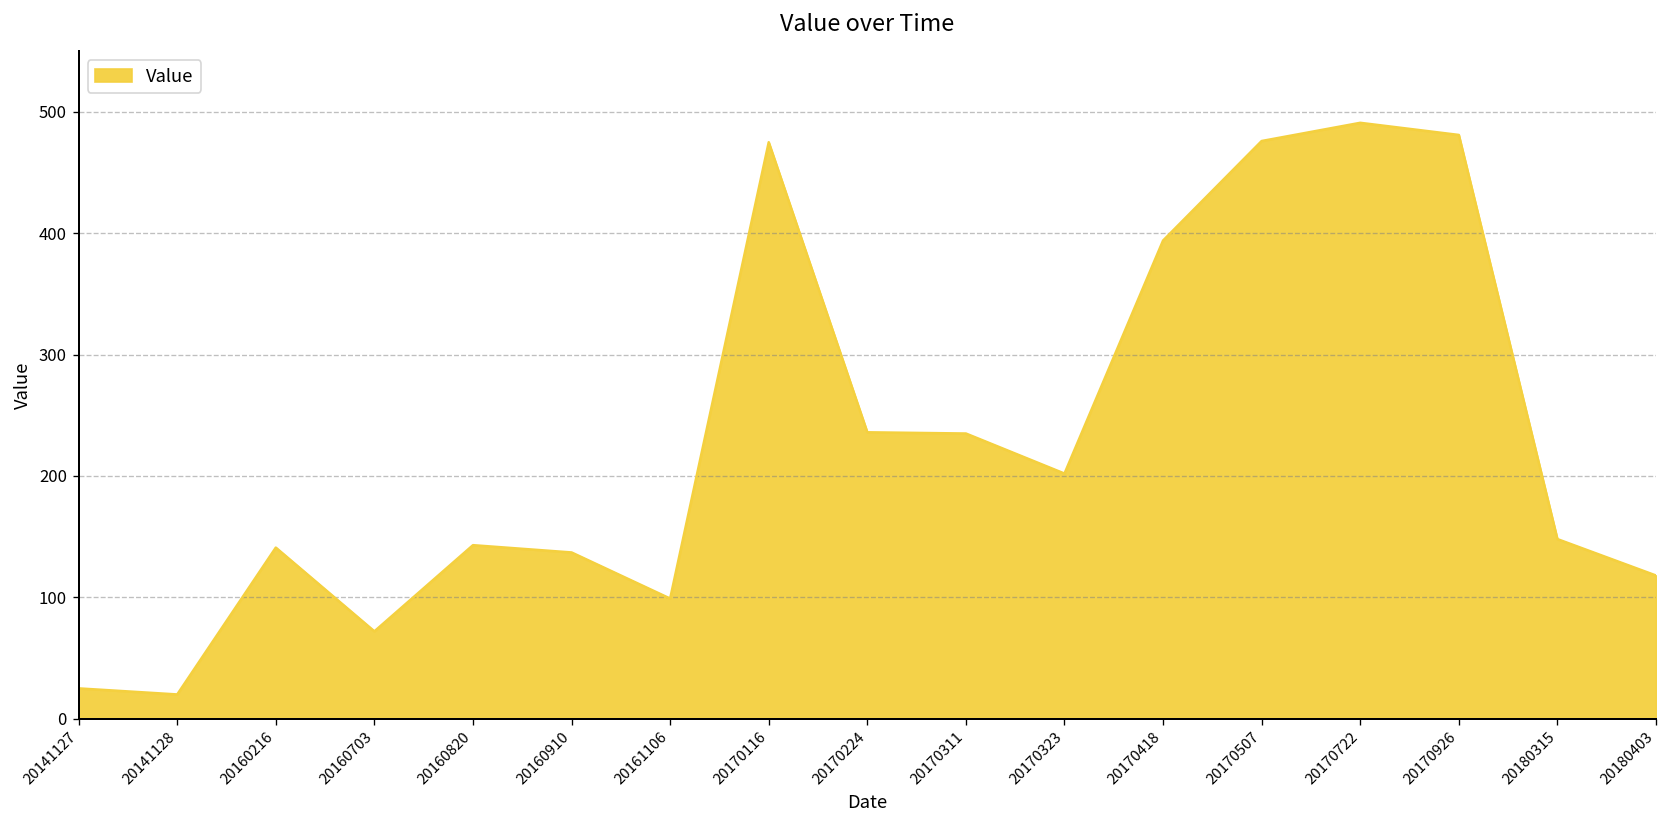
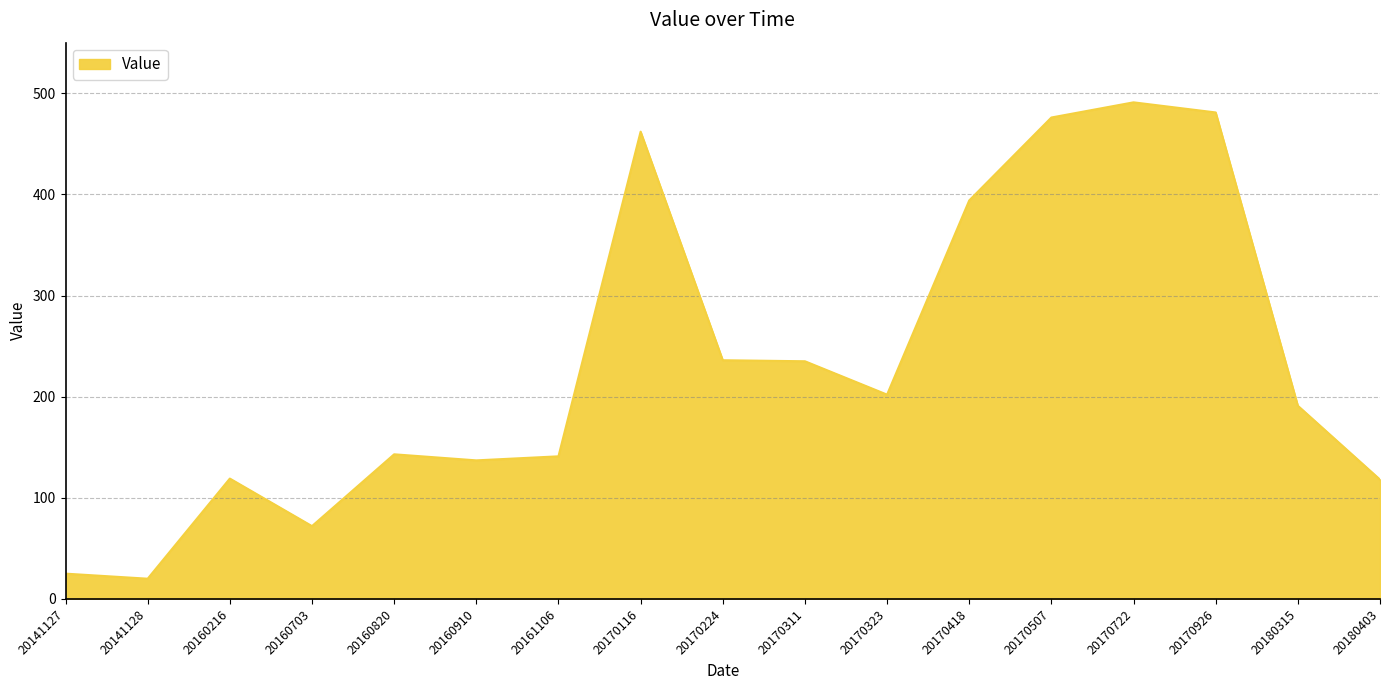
20160216: 141 -> 119
20161106: 99 -> 141
20170116: 475 -> 462
20180315: 148 -> 191
